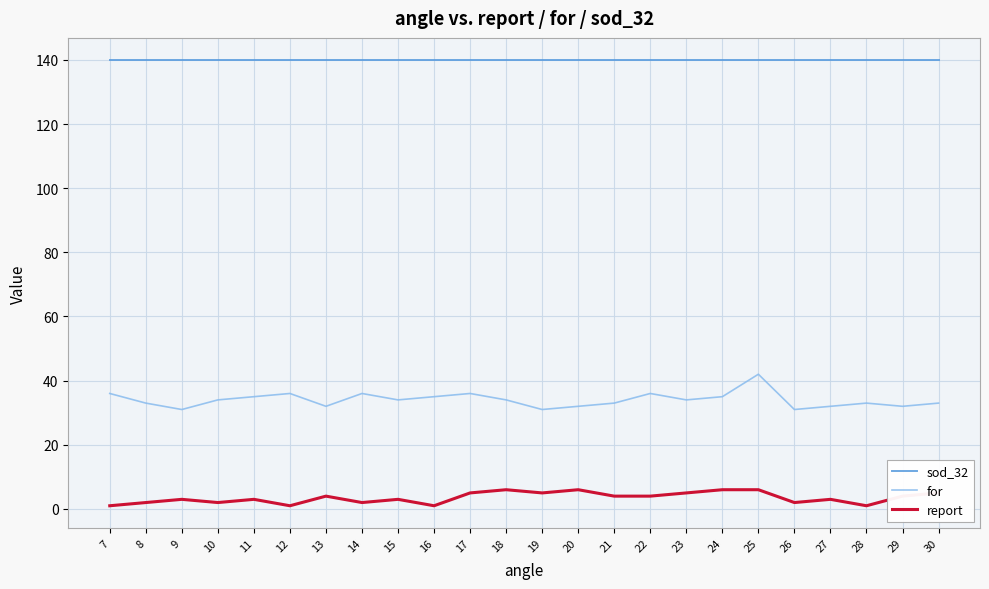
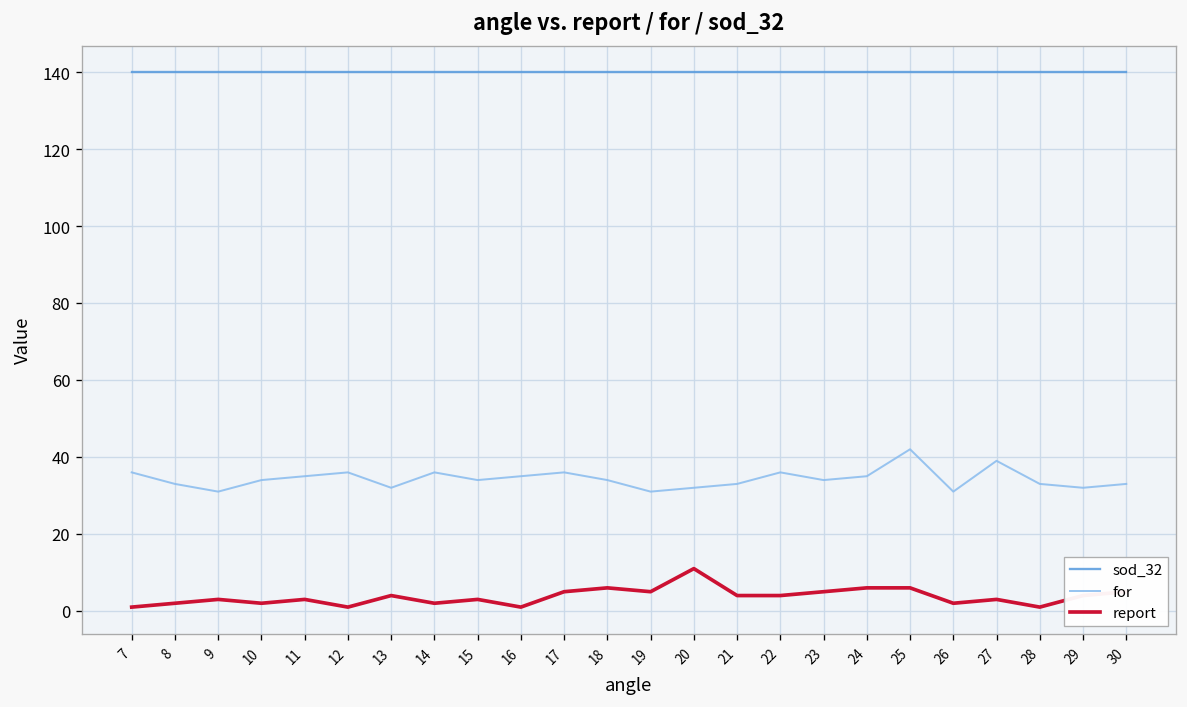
report, 20: 6 -> 11
for, 27: 32 -> 39
